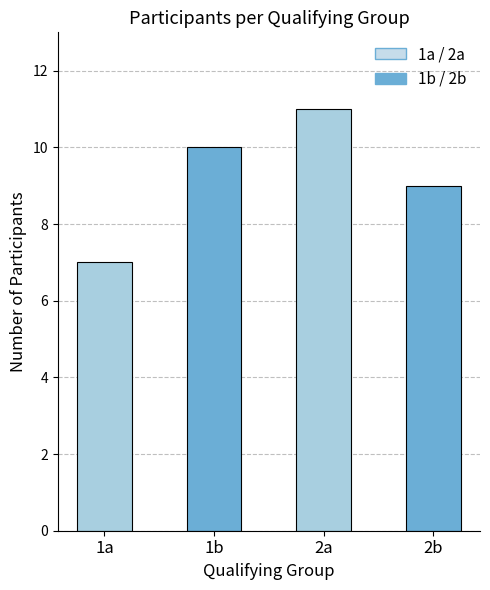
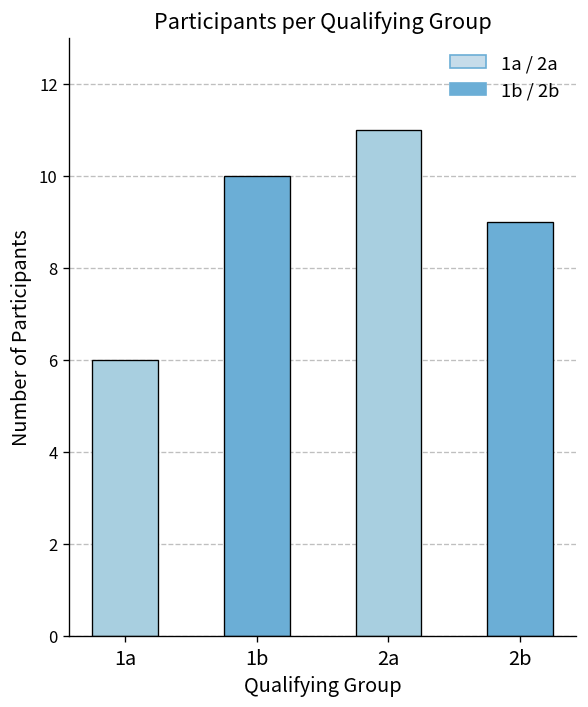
1a: 7 -> 6
